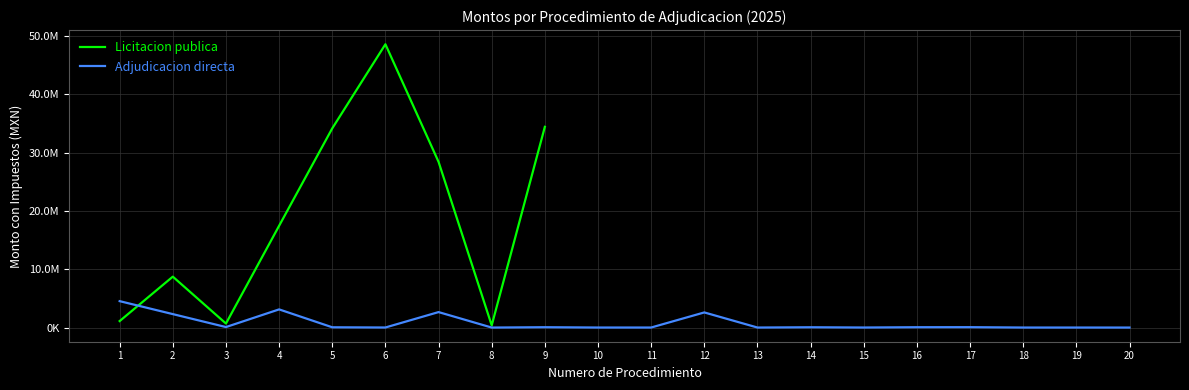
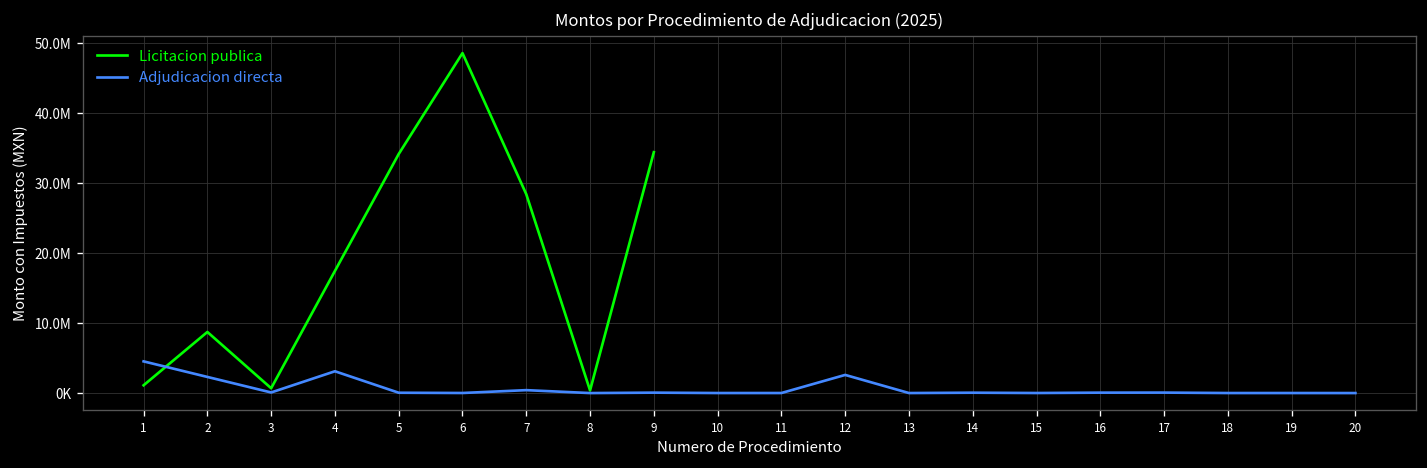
Adjudicacion directa, 7: 3000000 -> 0
